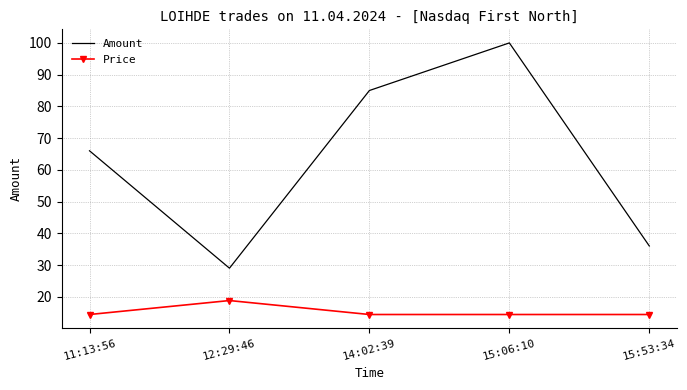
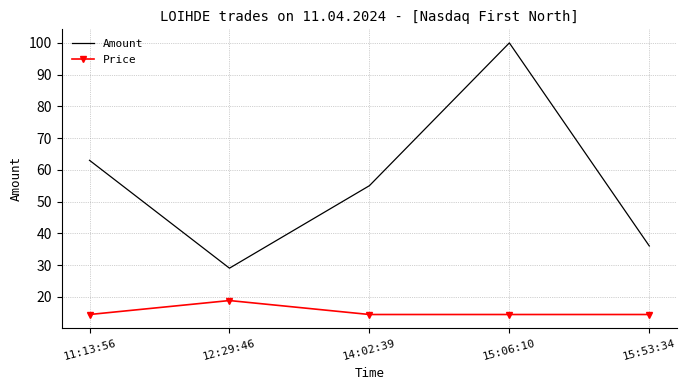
Amount, 11:13:56: 66 -> 63
Amount, 14:02:39: 85 -> 55
